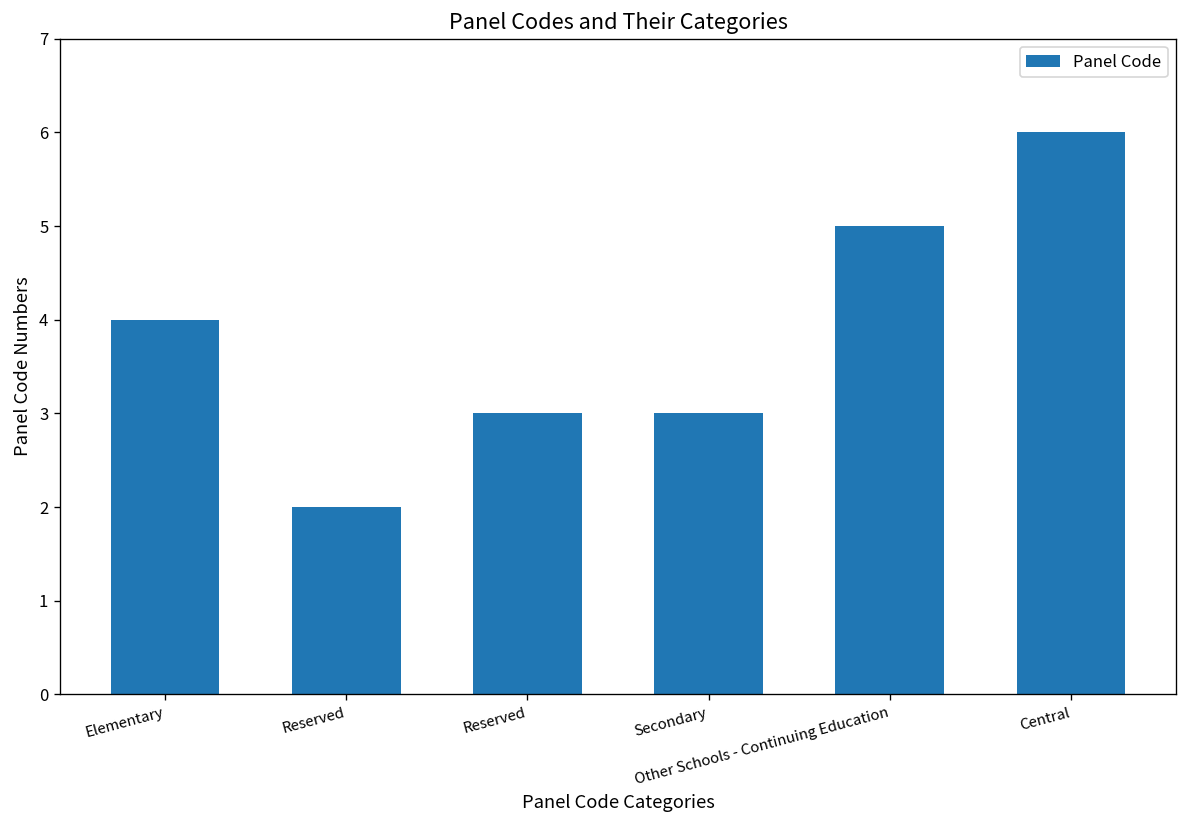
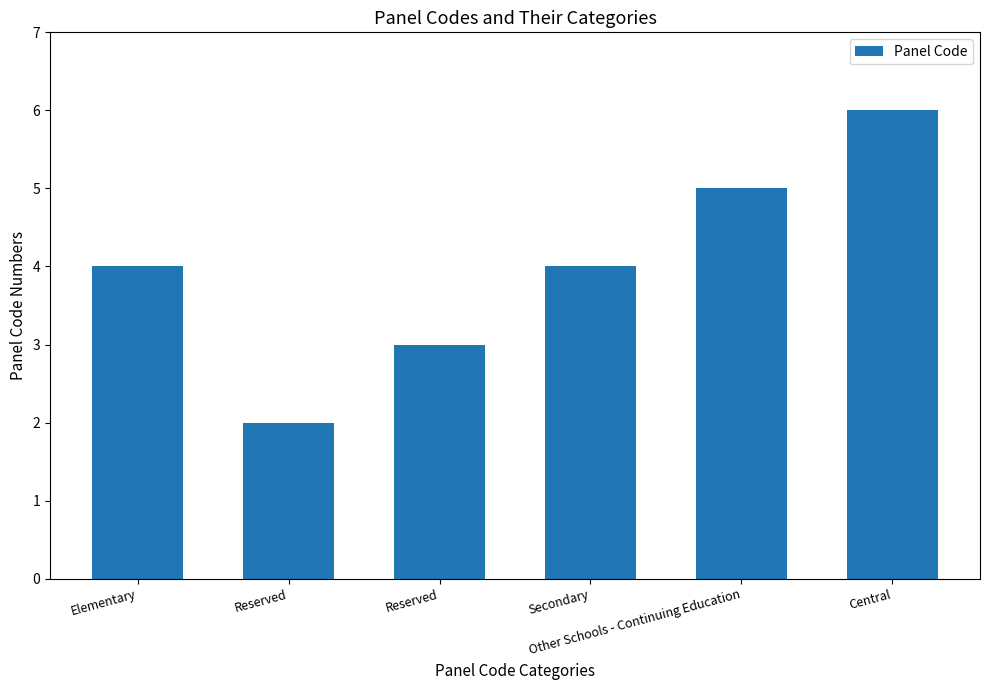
Secondary: 3 -> 4
